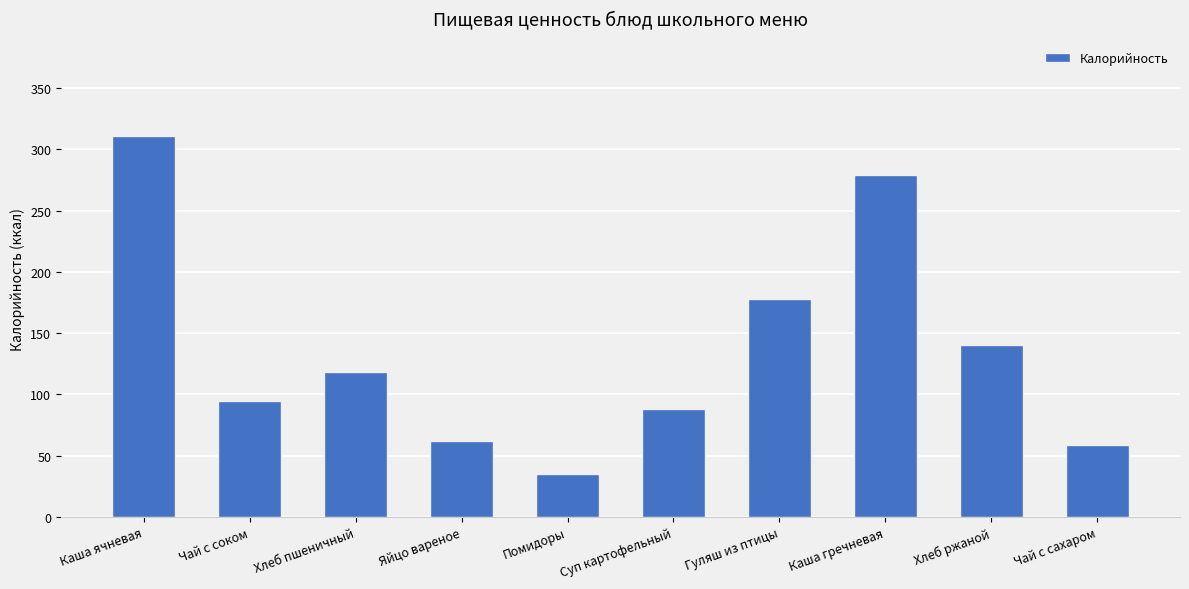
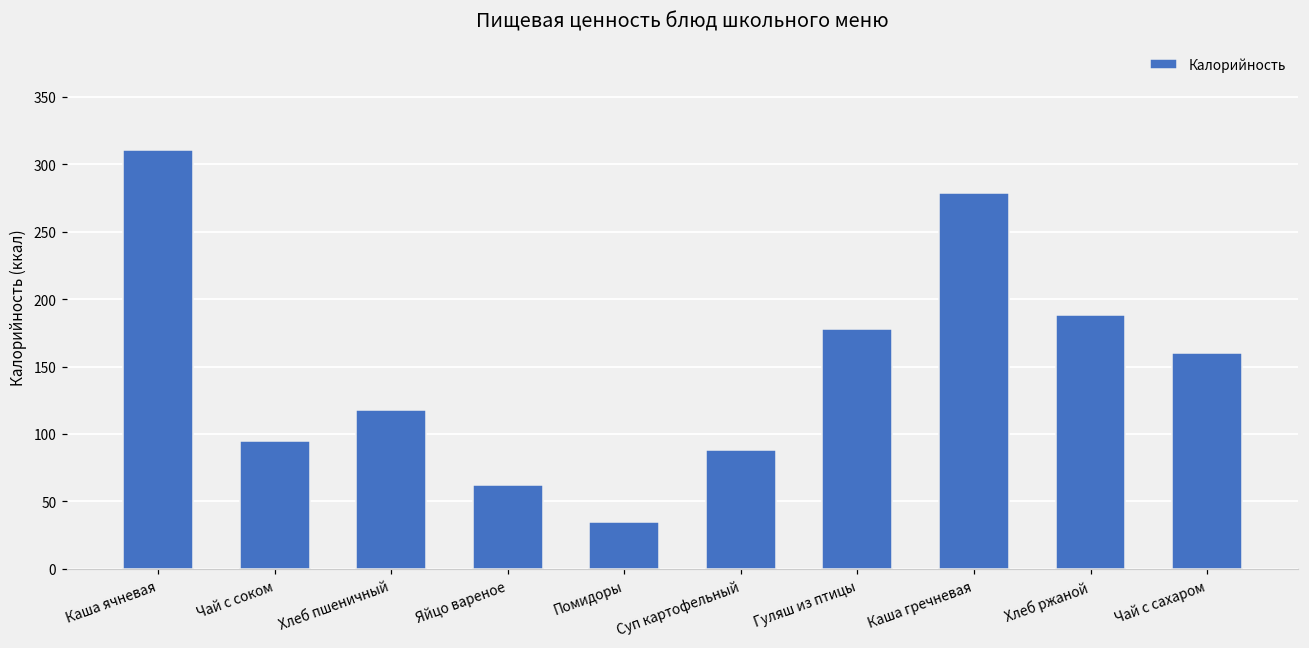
Хлеб ржаной: 140 -> 188
Чай с сахаром: 59 -> 160
